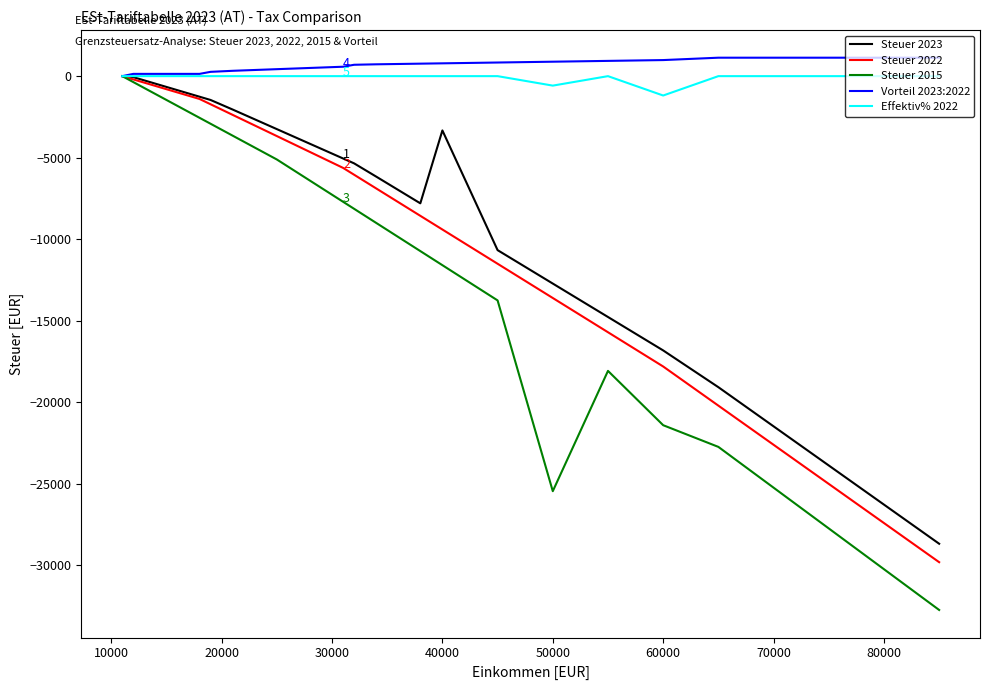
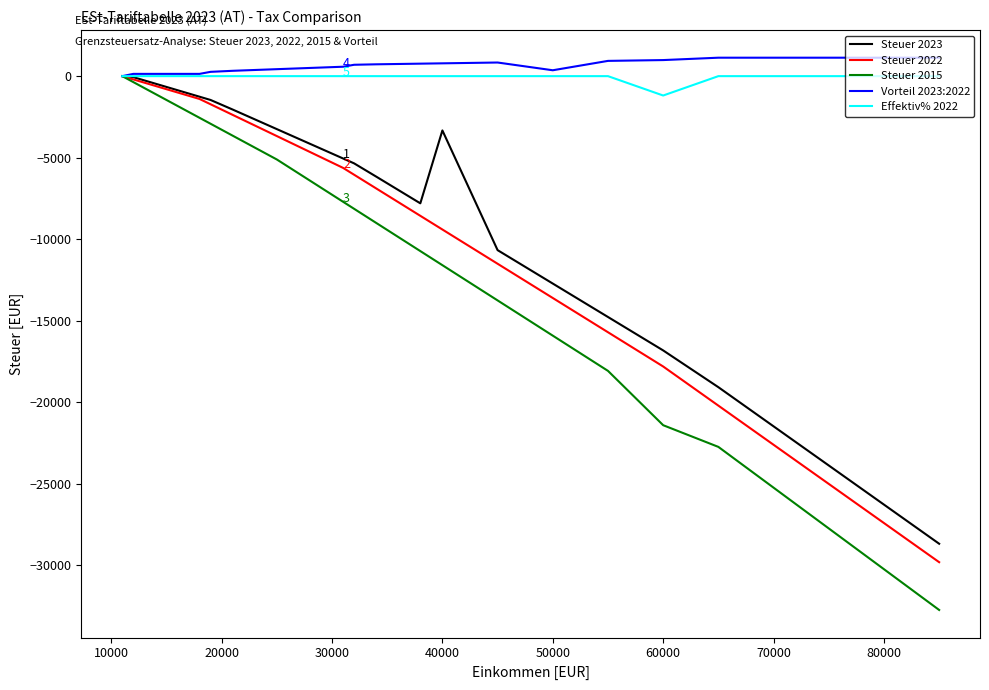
Steuer 2015, 50000: -25500 -> -15900
Vorteil 2023:2022, 50000: 900 -> 400
Effektiv% 2022, 50000: -600 -> 0
